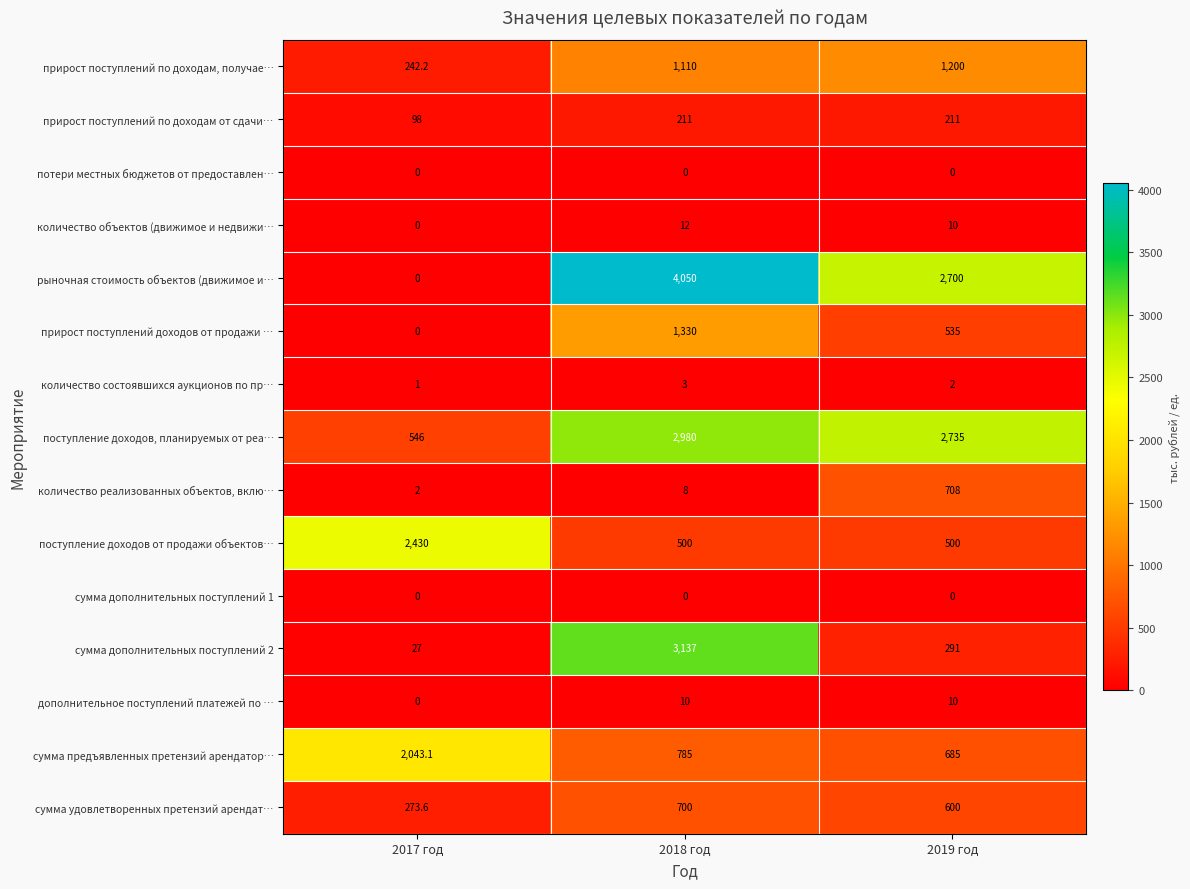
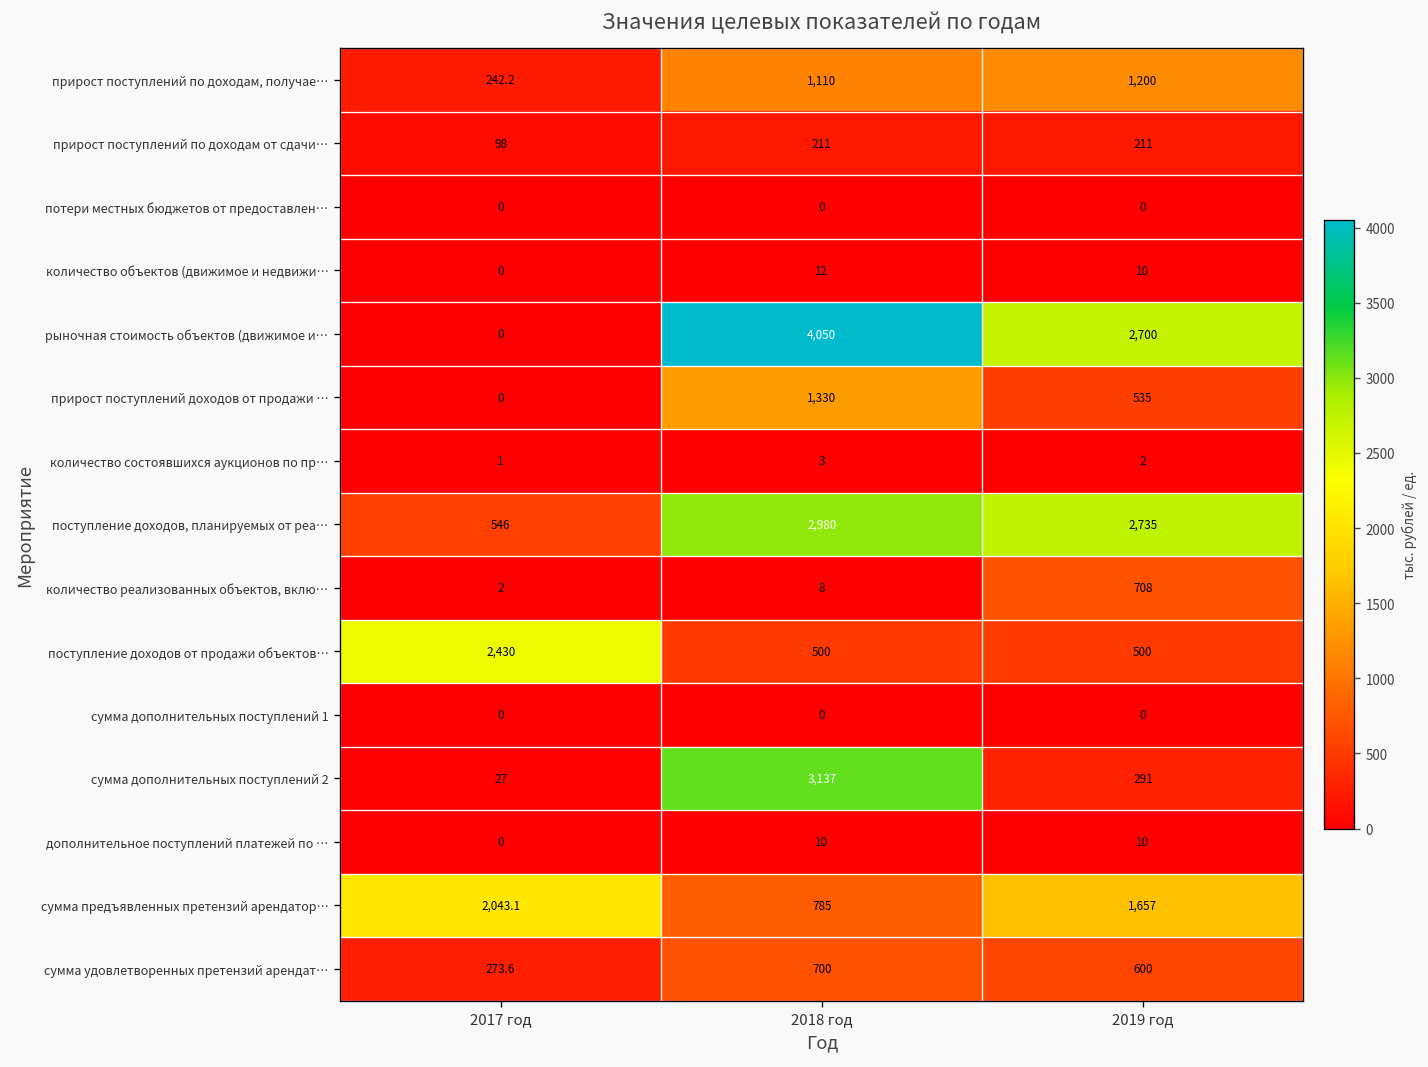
сумма предъявленных претензий арендатор…, 2019 год: 685 -> 1,657
